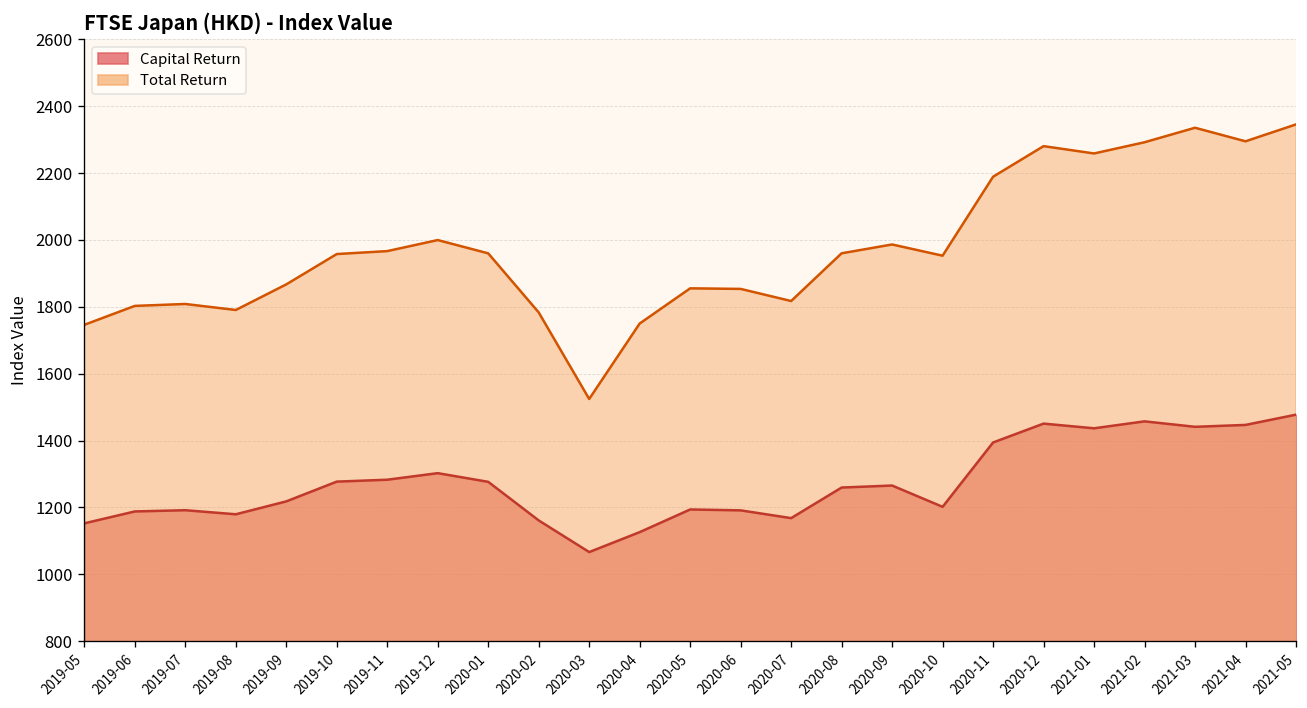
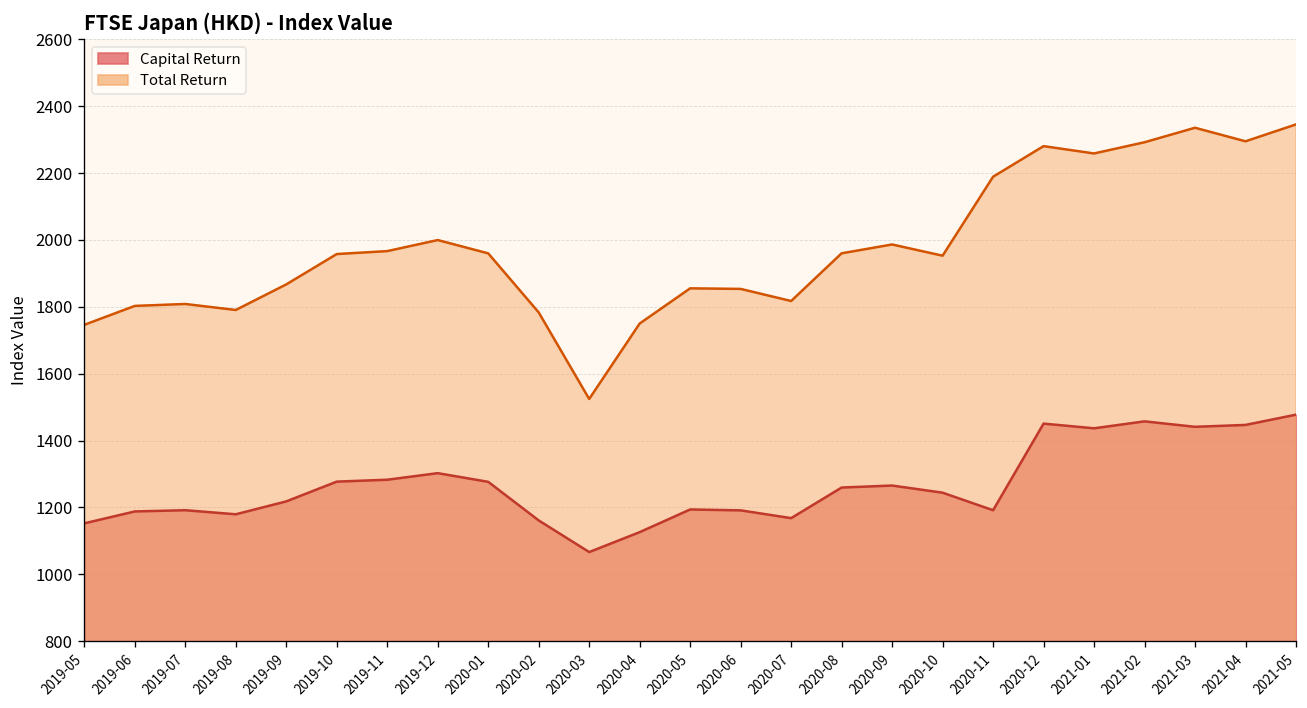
Capital Return, 2020-10: 1200 -> 1240
Capital Return, 2020-11: 1390 -> 1190
